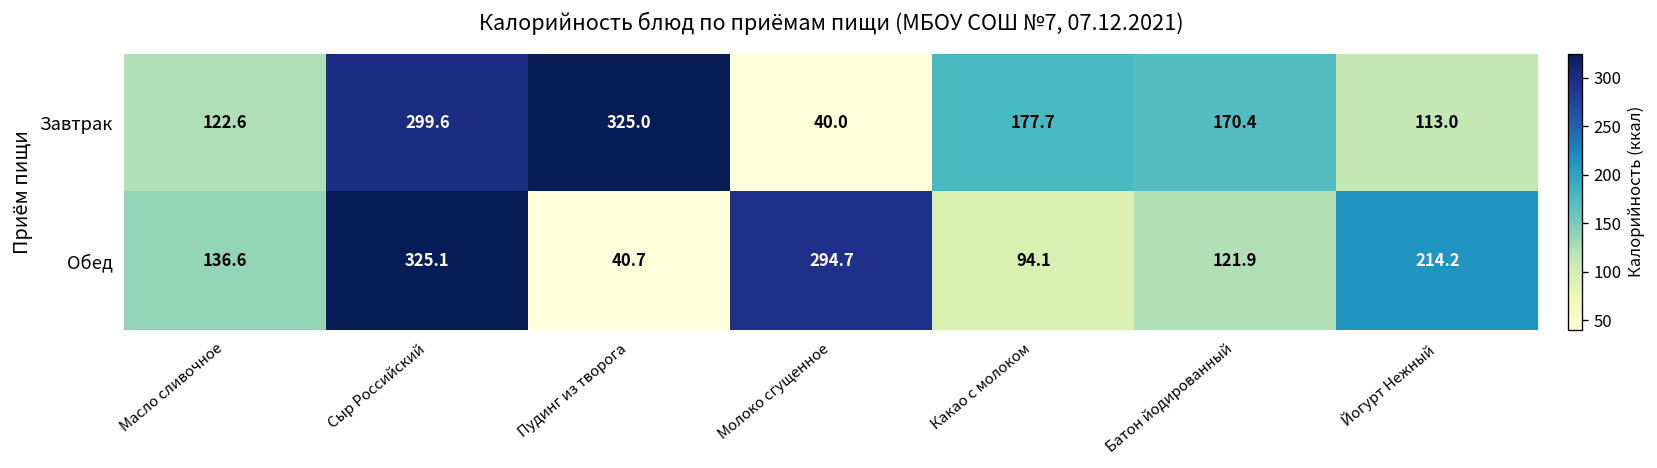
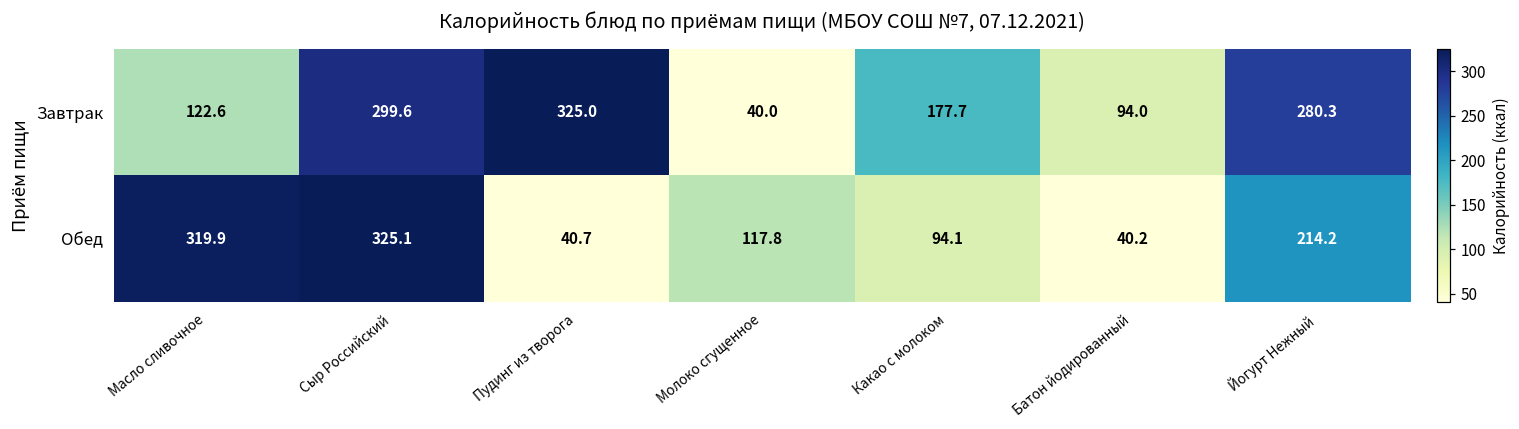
Завтрак, Батон йодированный: 170.4 -> 94.0
Завтрак, Йогурт Нежный: 113.0 -> 280.3
Обед, Масло сливочное: 136.6 -> 319.9
Обед, Молоко сгущенное: 294.7 -> 117.8
Обед, Батон йодированный: 121.9 -> 40.2
